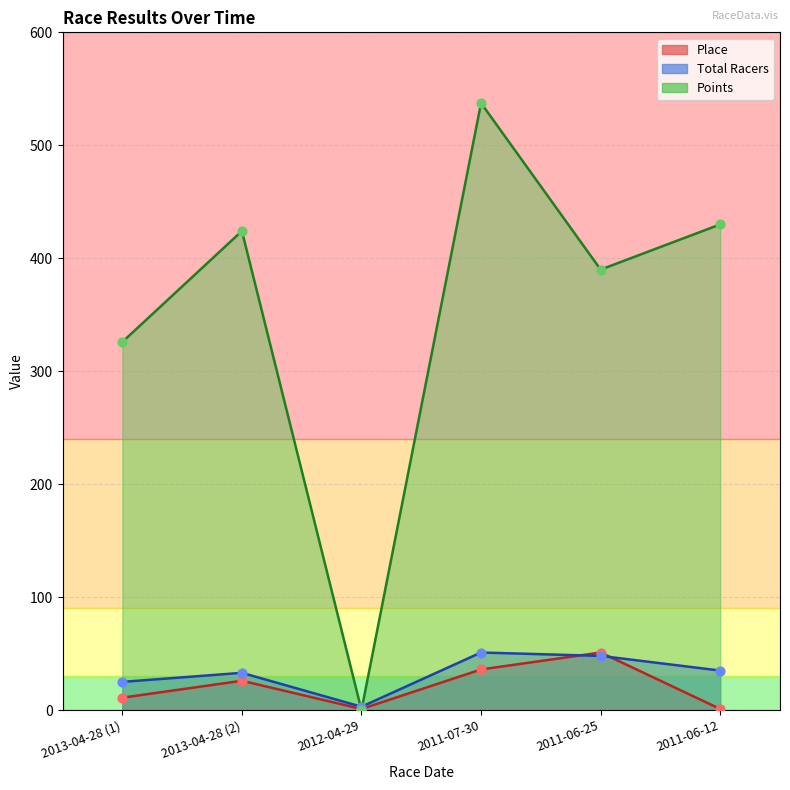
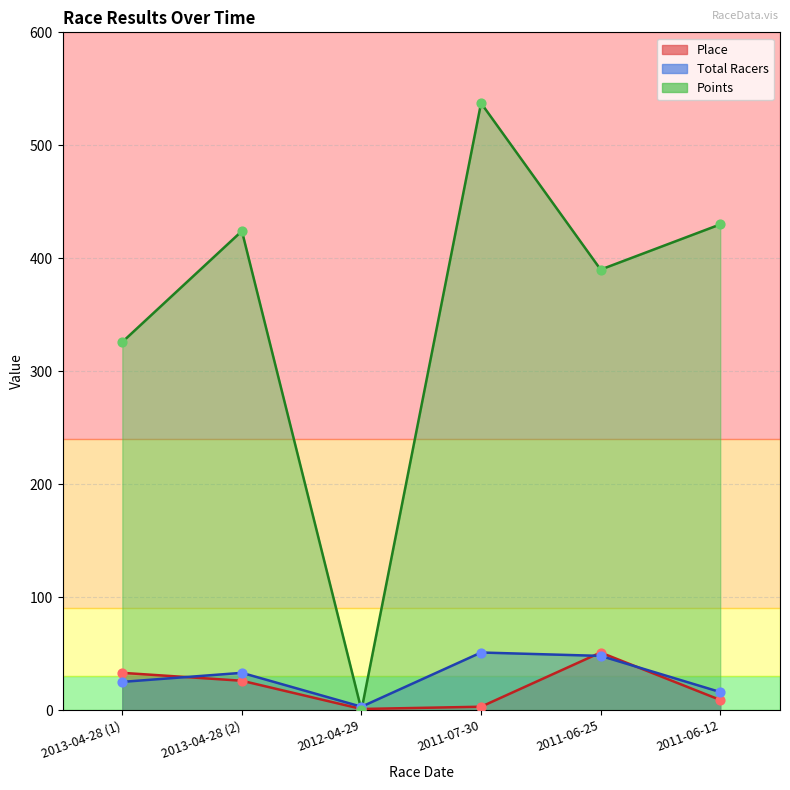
Place, 2013-04-28 (1): 11 -> 33
Place, 2011-07-30: 36 -> 3
Place, 2011-06-12: 1 -> 9
Total Racers, 2011-06-12: 35 -> 16
